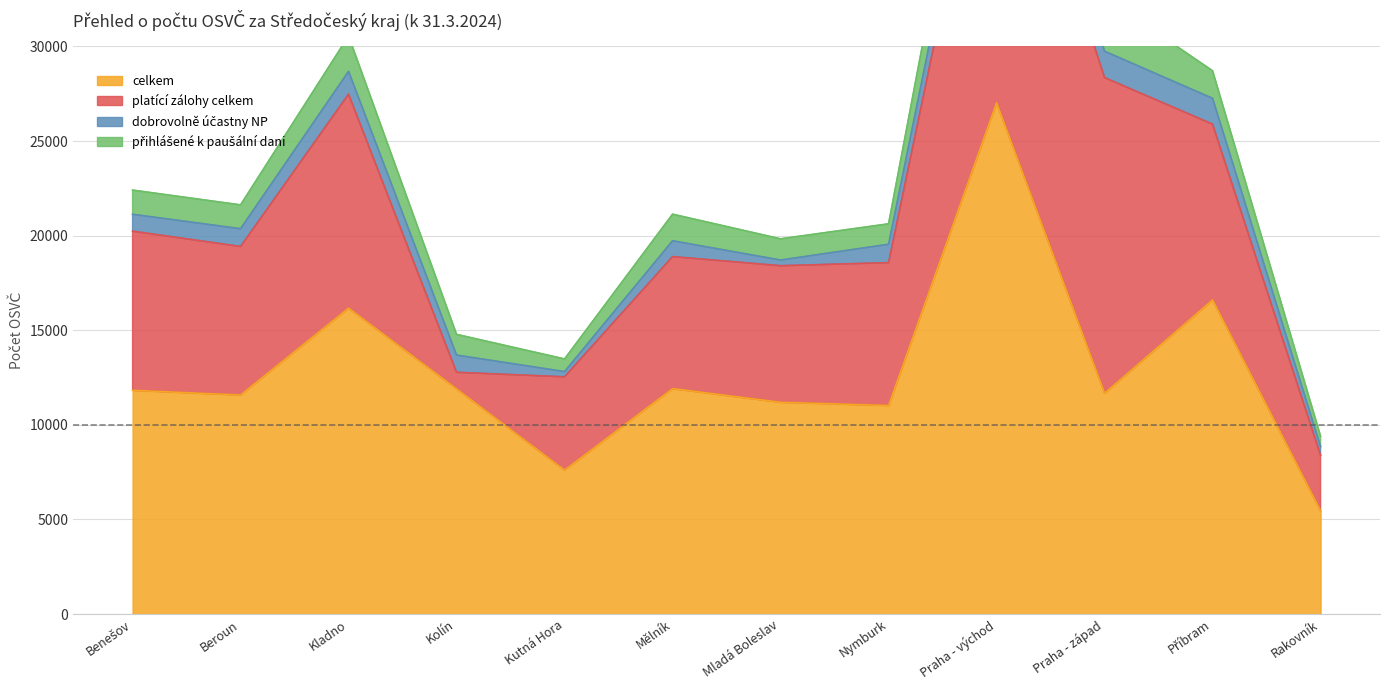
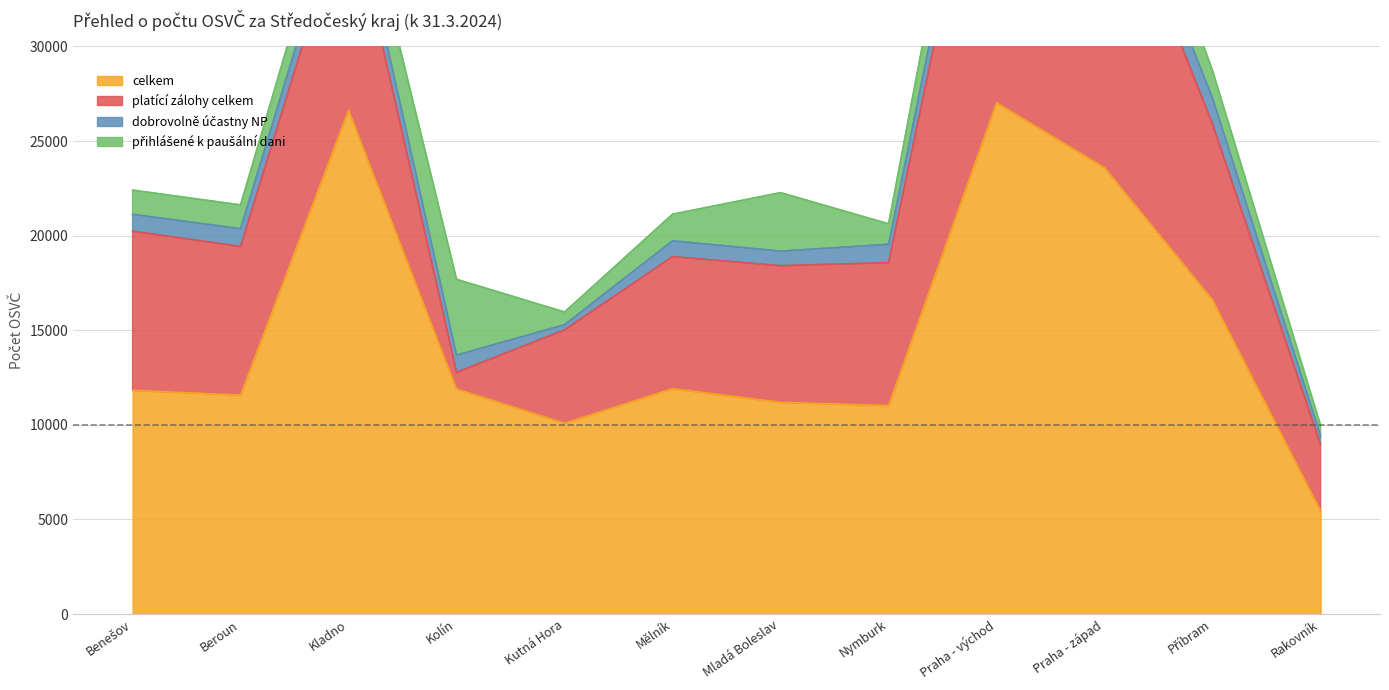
celkem, Kladno: 16200 -> 26600
přihlášené k paušální dani, Kolín: 1100 -> 4000
celkem, Kutná Hora: 7600 -> 10100
dobrovolně účastny NP, Mladá Boleslav: 300 -> 800
přihlášené k paušální dani, Mladá Boleslav: 1100 -> 3100
celkem, Praha - západ: 11700 -> 23600
platící zálohy celkem, Rakovník: 2900 -> 3500
